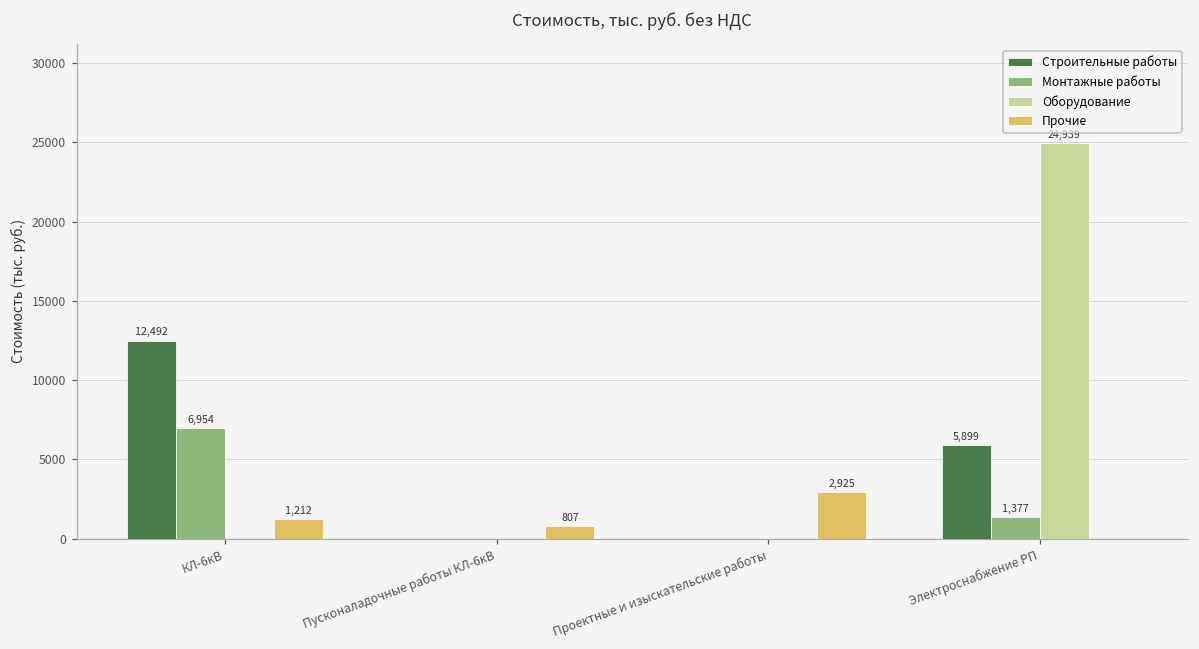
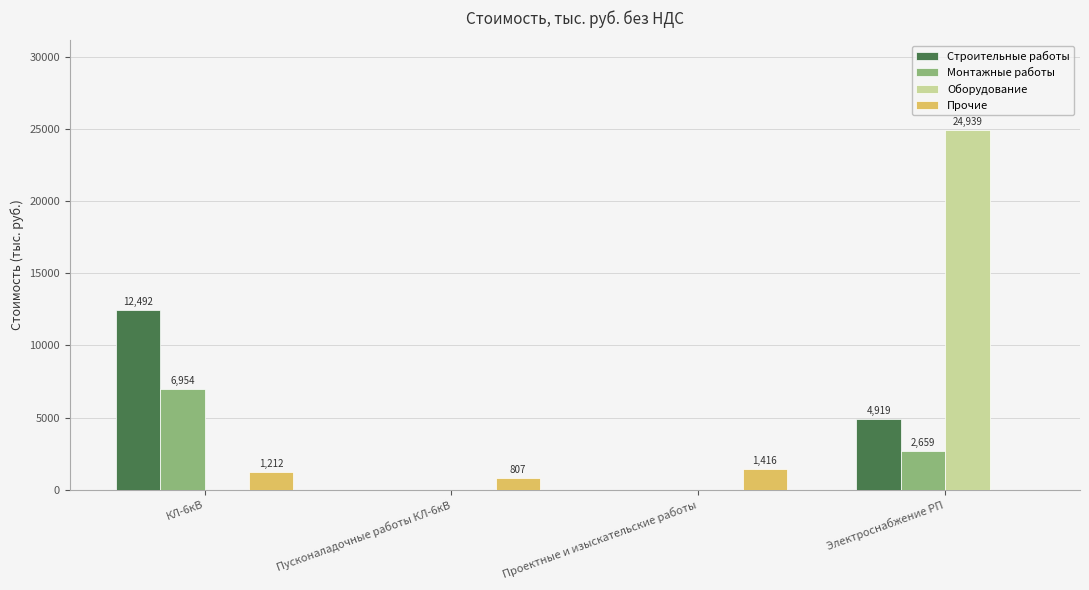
Прочие, Проектные и изыскательские работы: 2,925 -> 1,416
Строительные работы, Электроснабжение РП: 5,899 -> 4,919
Монтажные работы, Электроснабжение РП: 1,377 -> 2,659
